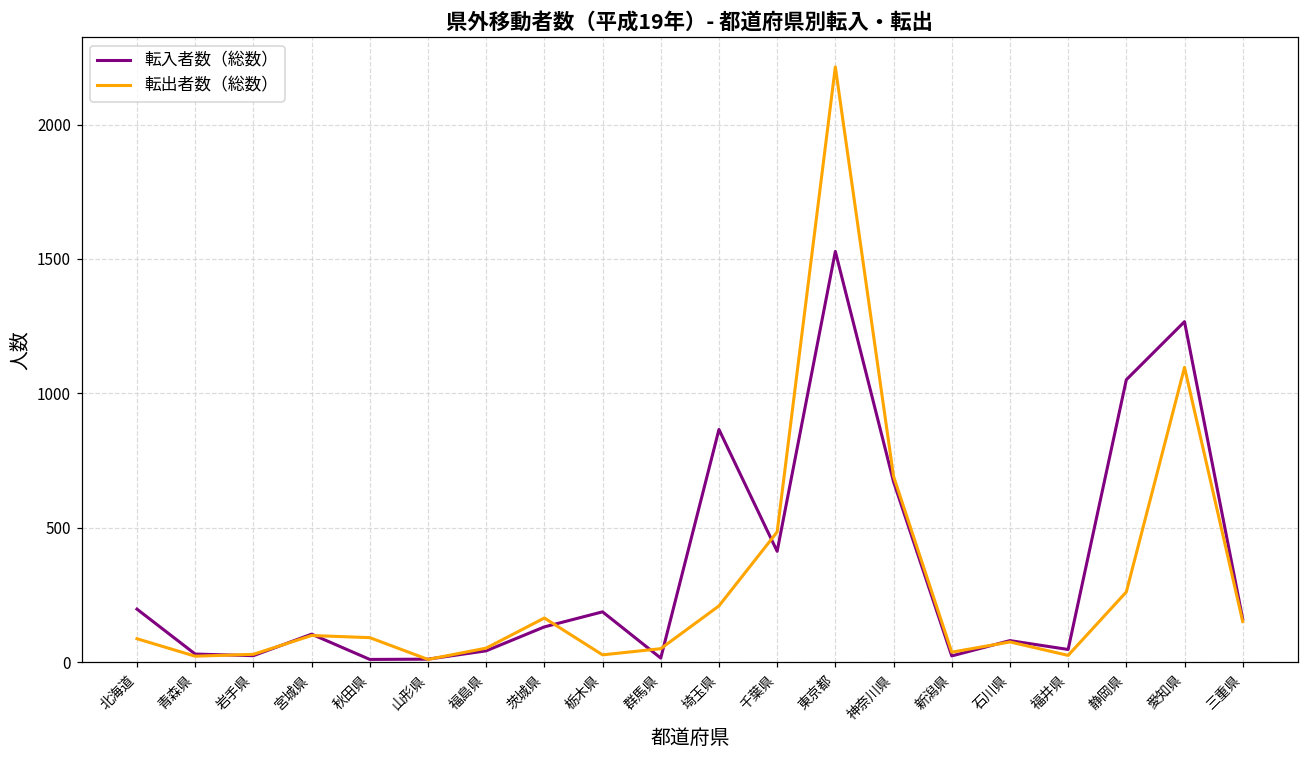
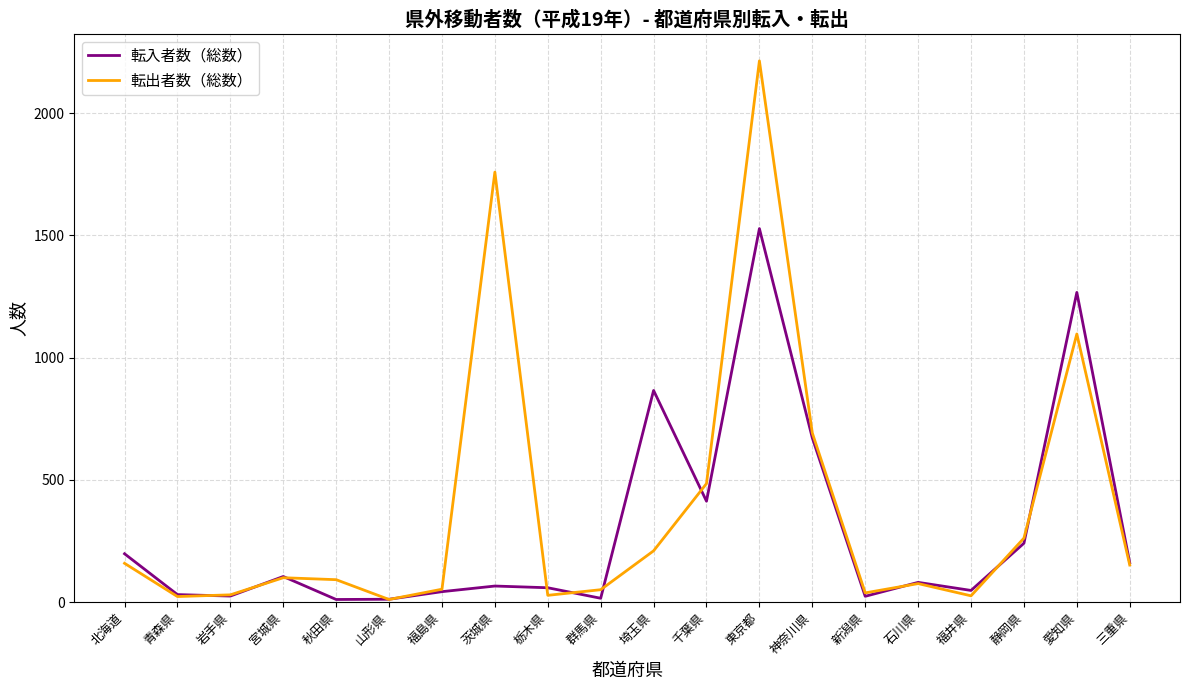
転出者数（総数）, 北海道: 90 -> 160
転入者数（総数）, 茨城県: 130 -> 70
転出者数（総数）, 茨城県: 170 -> 1760
転入者数（総数）, 栃木県: 190 -> 60
転入者数（総数）, 静岡県: 1050 -> 240
